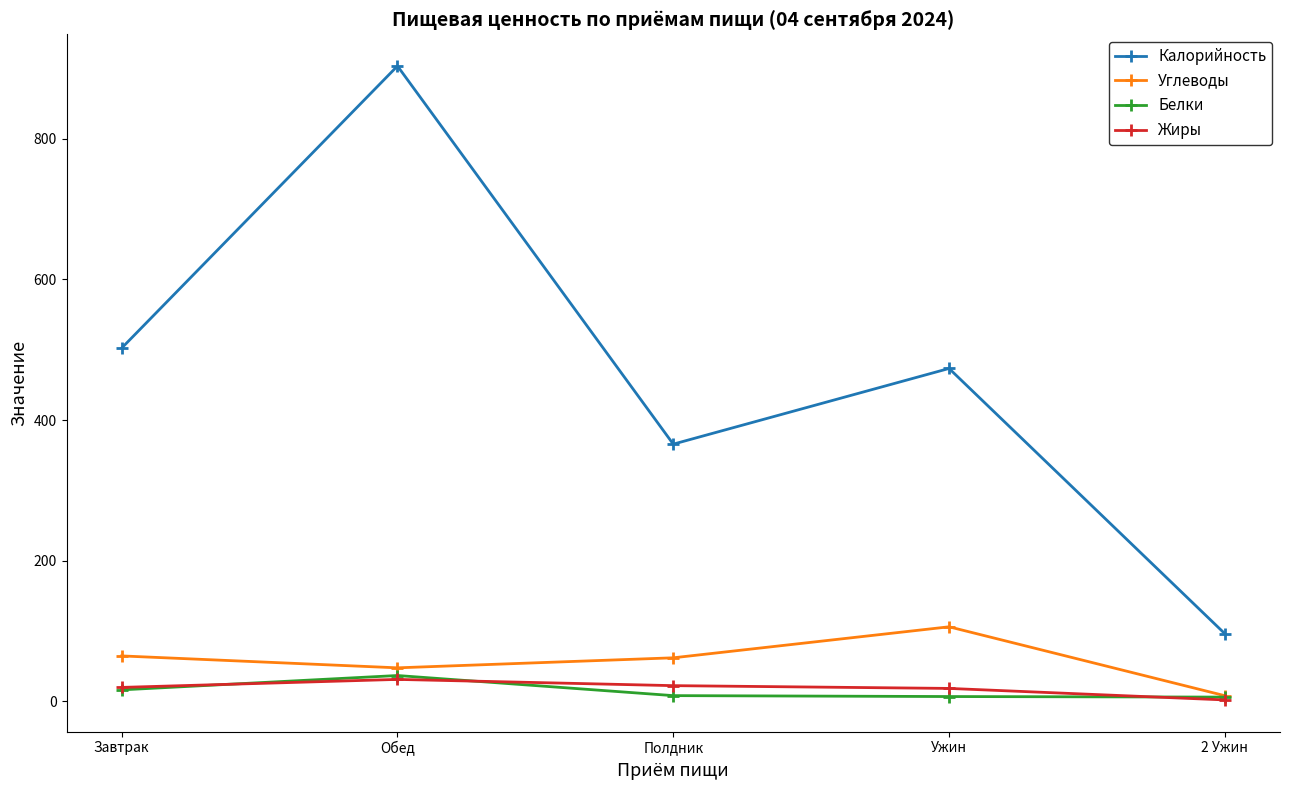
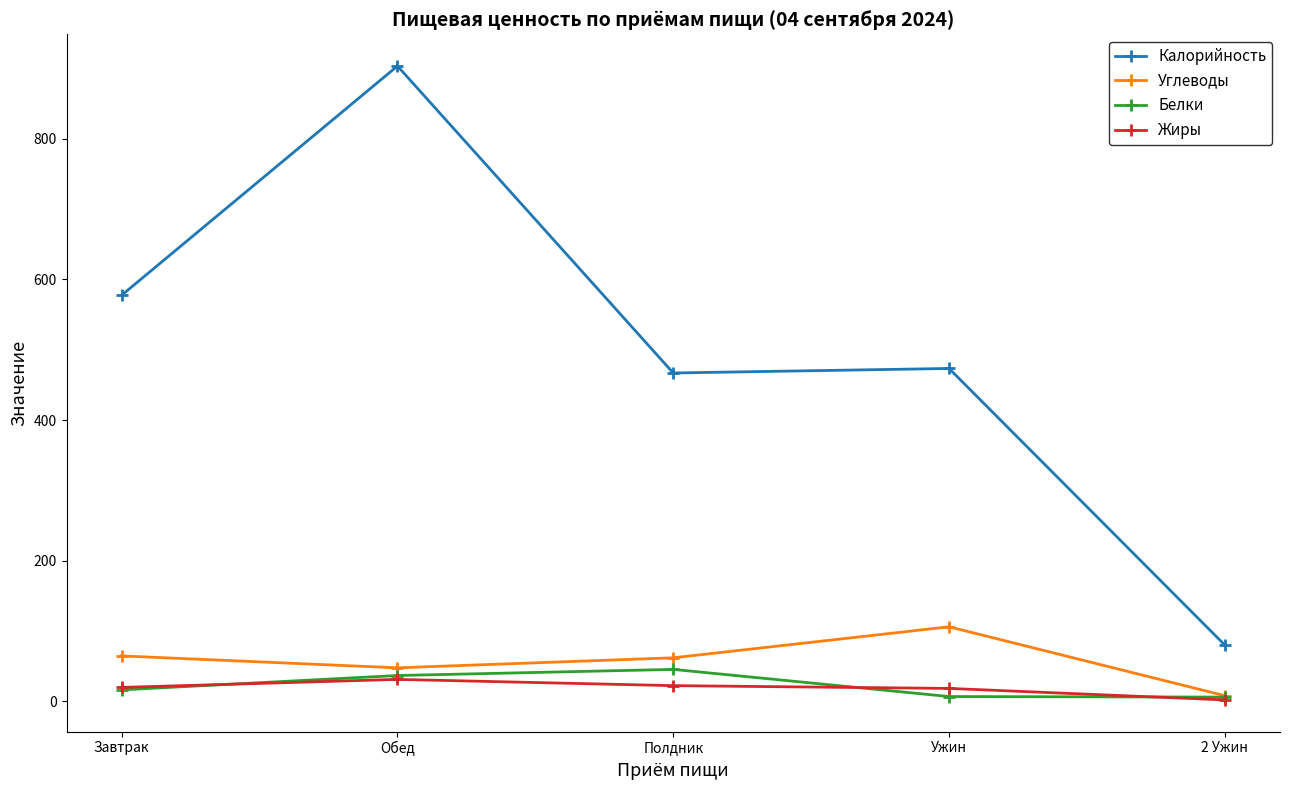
Калорийность, Завтрак: 500 -> 580
Калорийность, Полдник: 370 -> 470
Белки, Полдник: 10 -> 50
Калорийность, 2 Ужин: 100 -> 80
